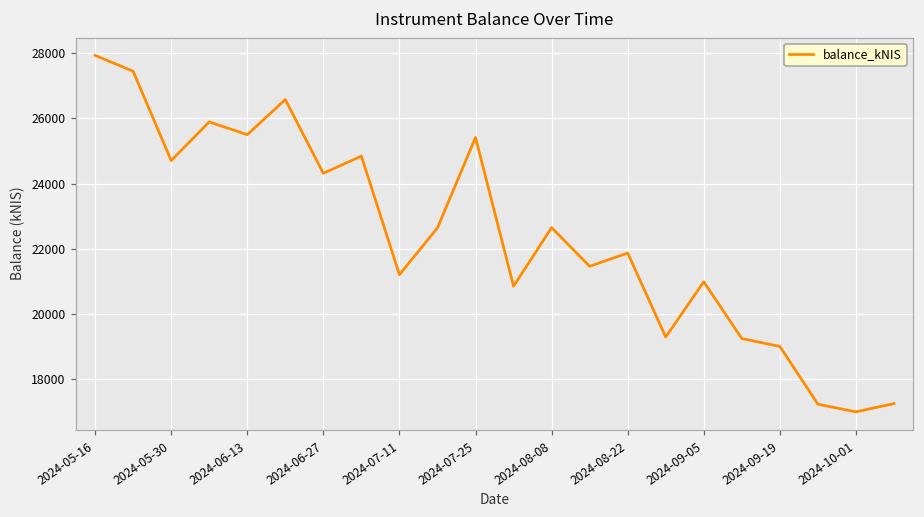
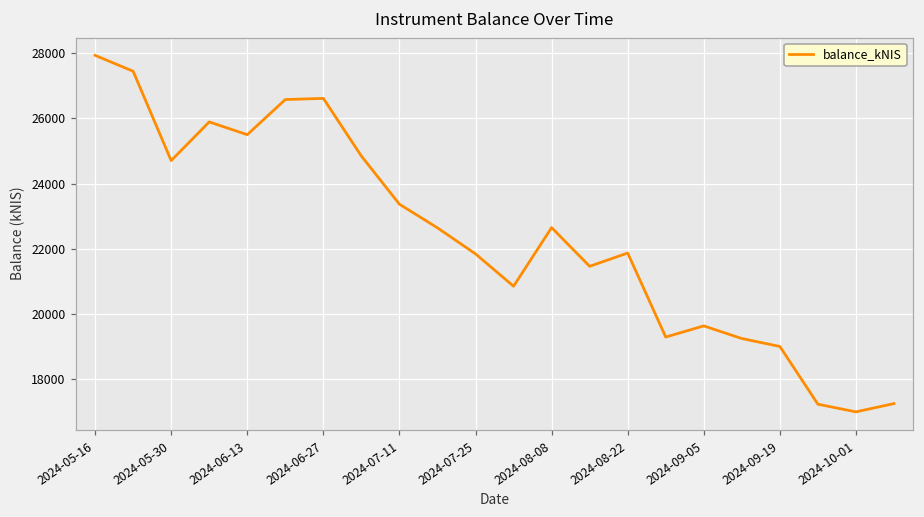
2024-06-27: 24300 -> 26600
2024-07-11: 21200 -> 23400
2024-07-25: 25400 -> 21800
2024-09-05: 21000 -> 19600
